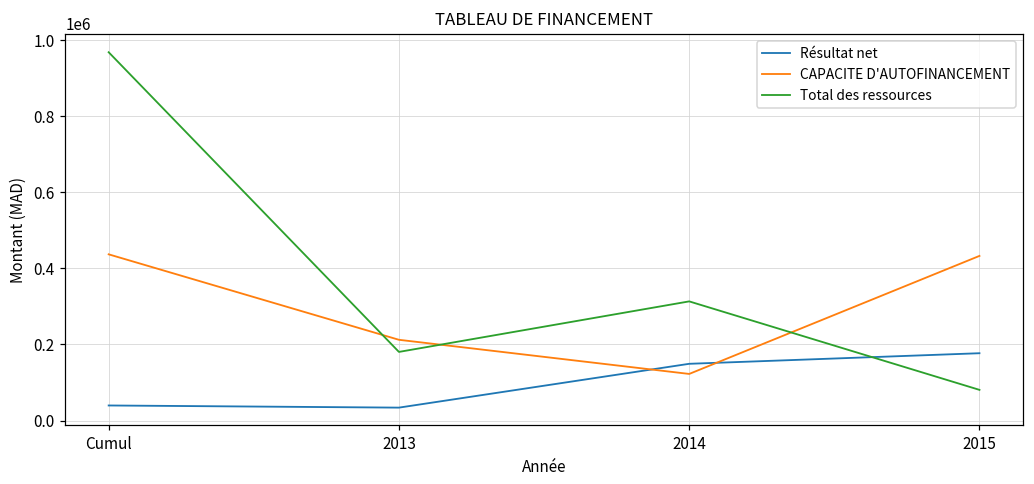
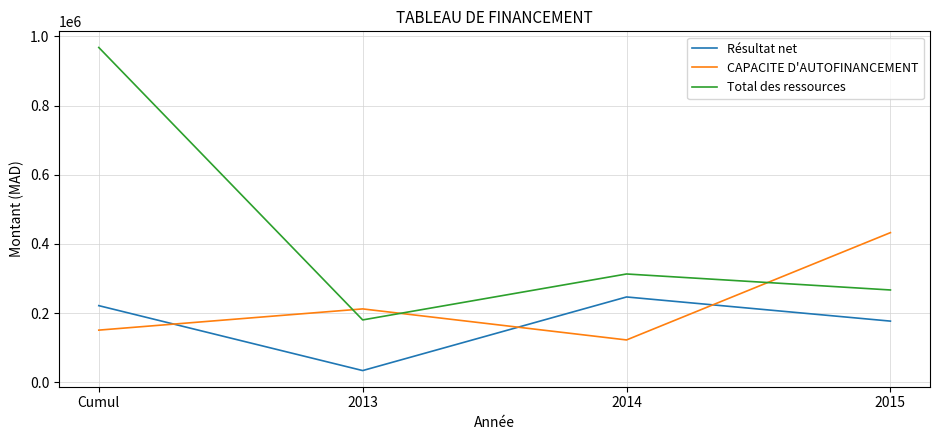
Résultat net, Cumul: 40000 -> 220000
CAPACITE D'AUTOFINANCEMENT, Cumul: 440000 -> 150000
Résultat net, 2014: 150000 -> 250000
Total des ressources, 2015: 80000 -> 270000
